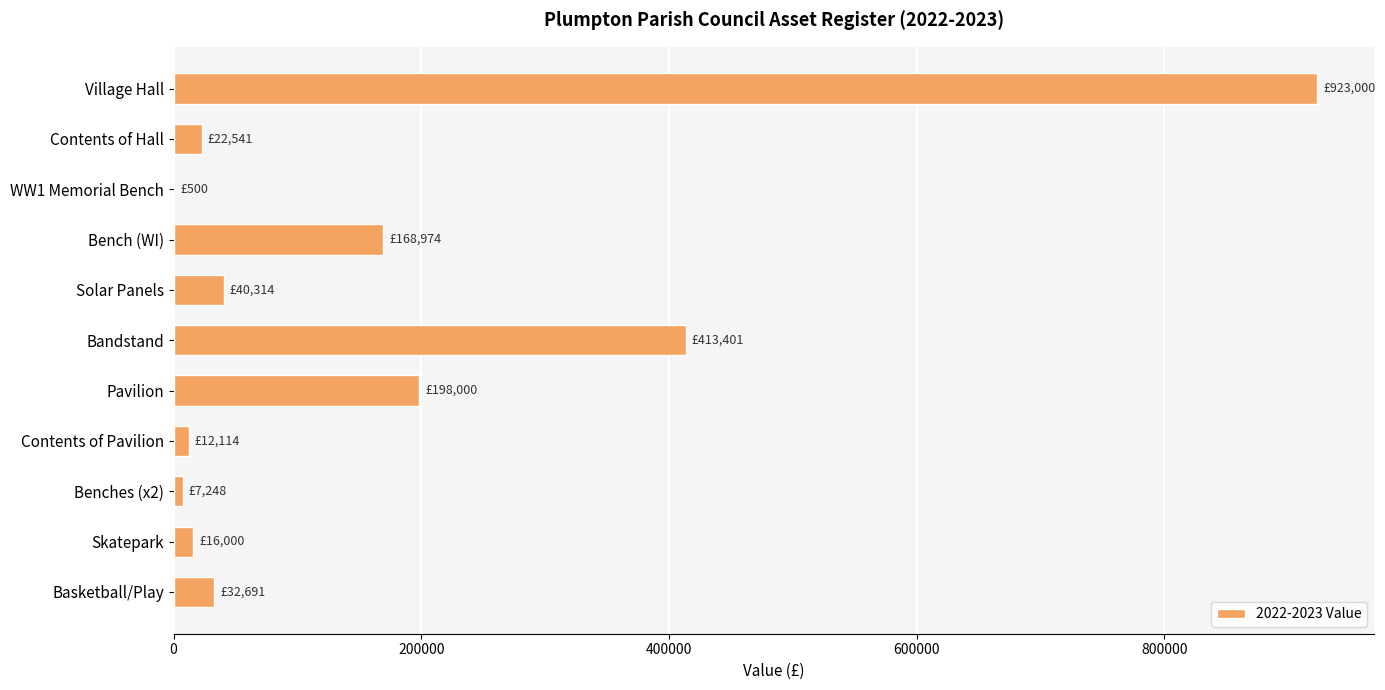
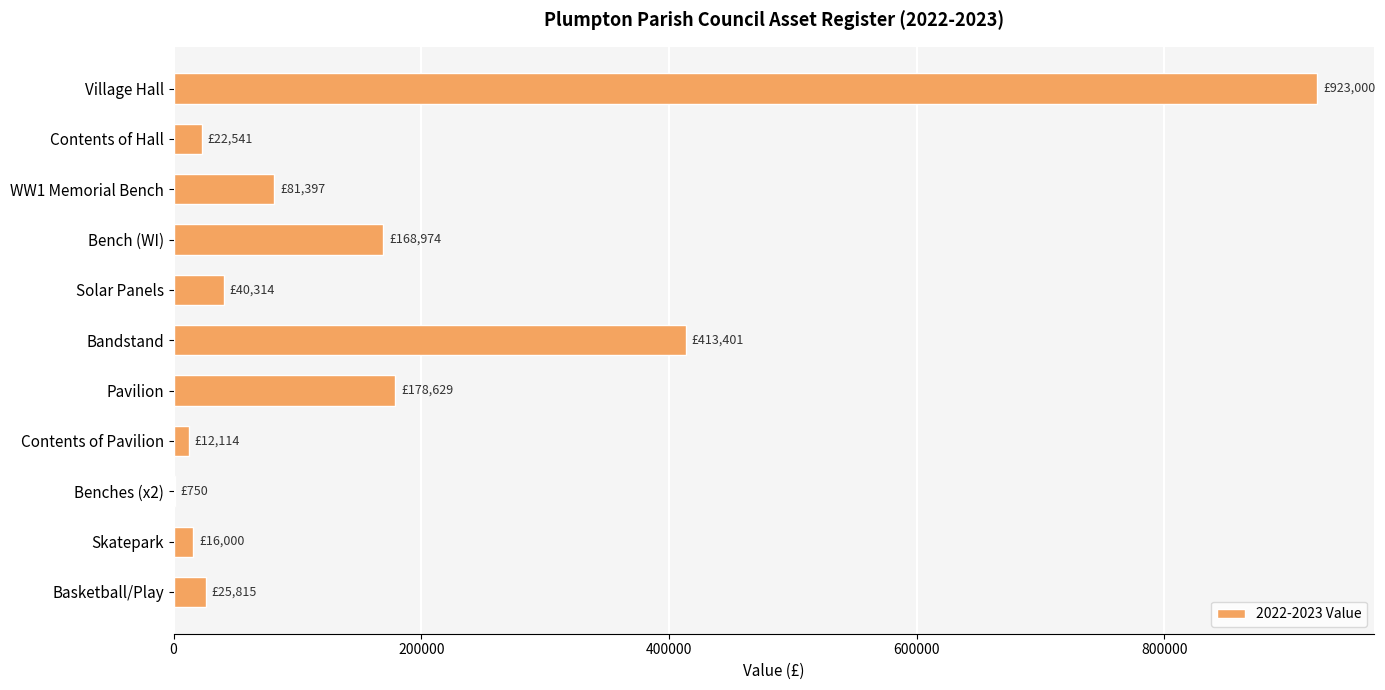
WW1 Memorial Bench: £500 -> £81,397
Pavilion: £198,000 -> £178,629
Benches (x2): £7,248 -> £750
Basketball/Play: £32,691 -> £25,815
